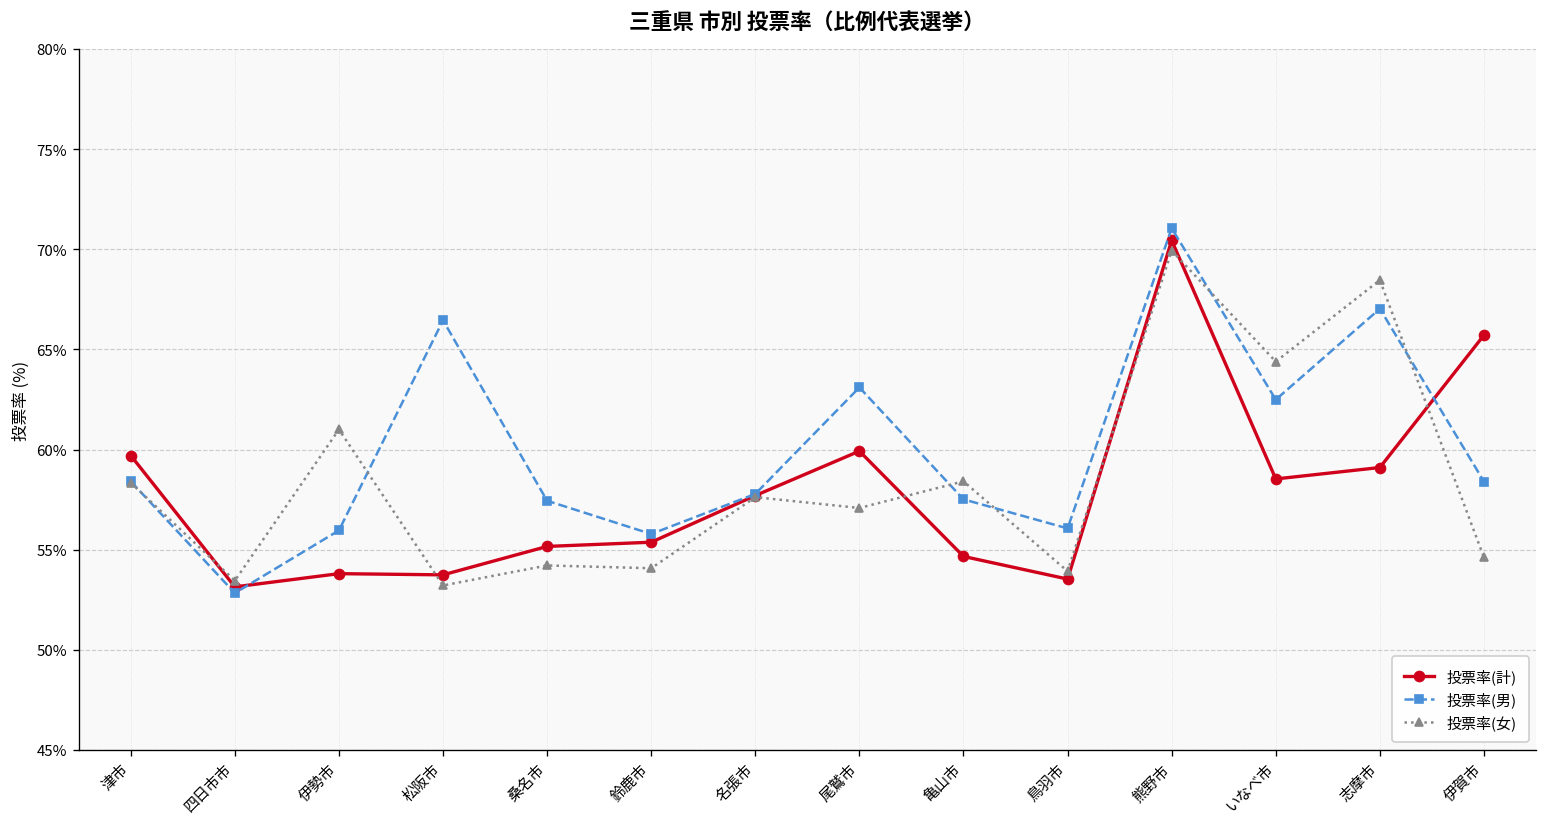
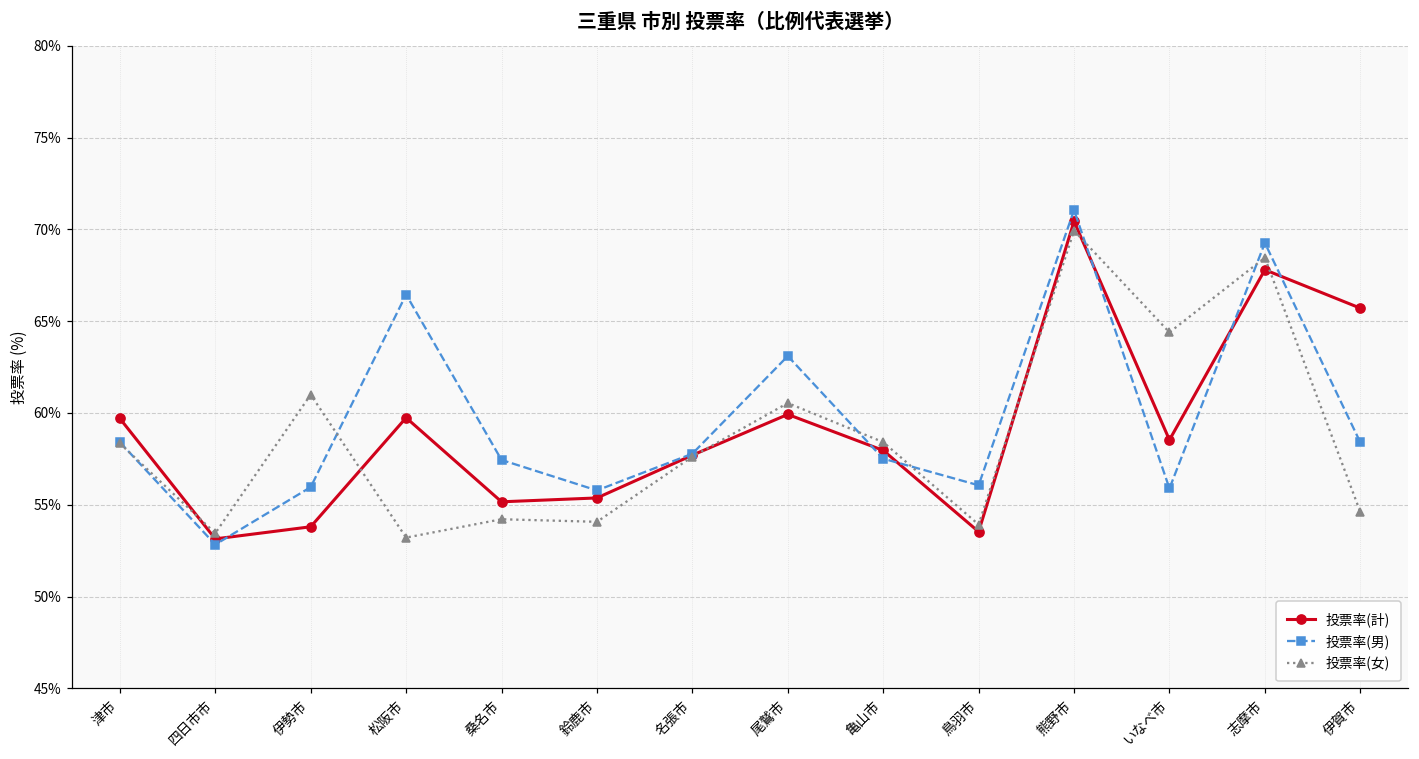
投票率(計), 松阪市: 53.7% -> 59.7%
投票率(女), 尾鷲市: 57.1% -> 60.5%
投票率(計), 亀山市: 54.7% -> 58.0%
投票率(男), いなべ市: 62.5% -> 55.9%
投票率(計), 志摩市: 59.1% -> 67.8%
投票率(男), 志摩市: 67.0% -> 69.3%
